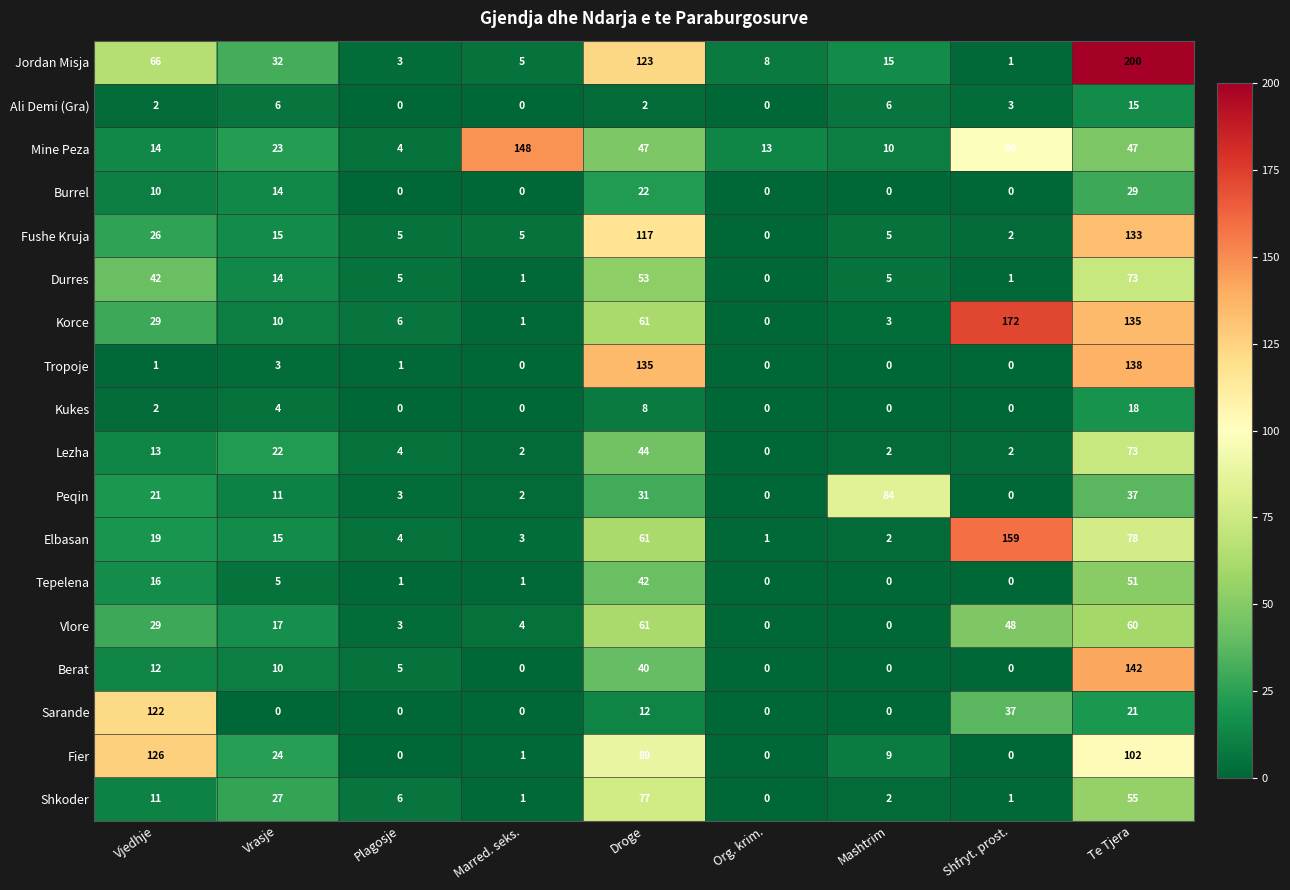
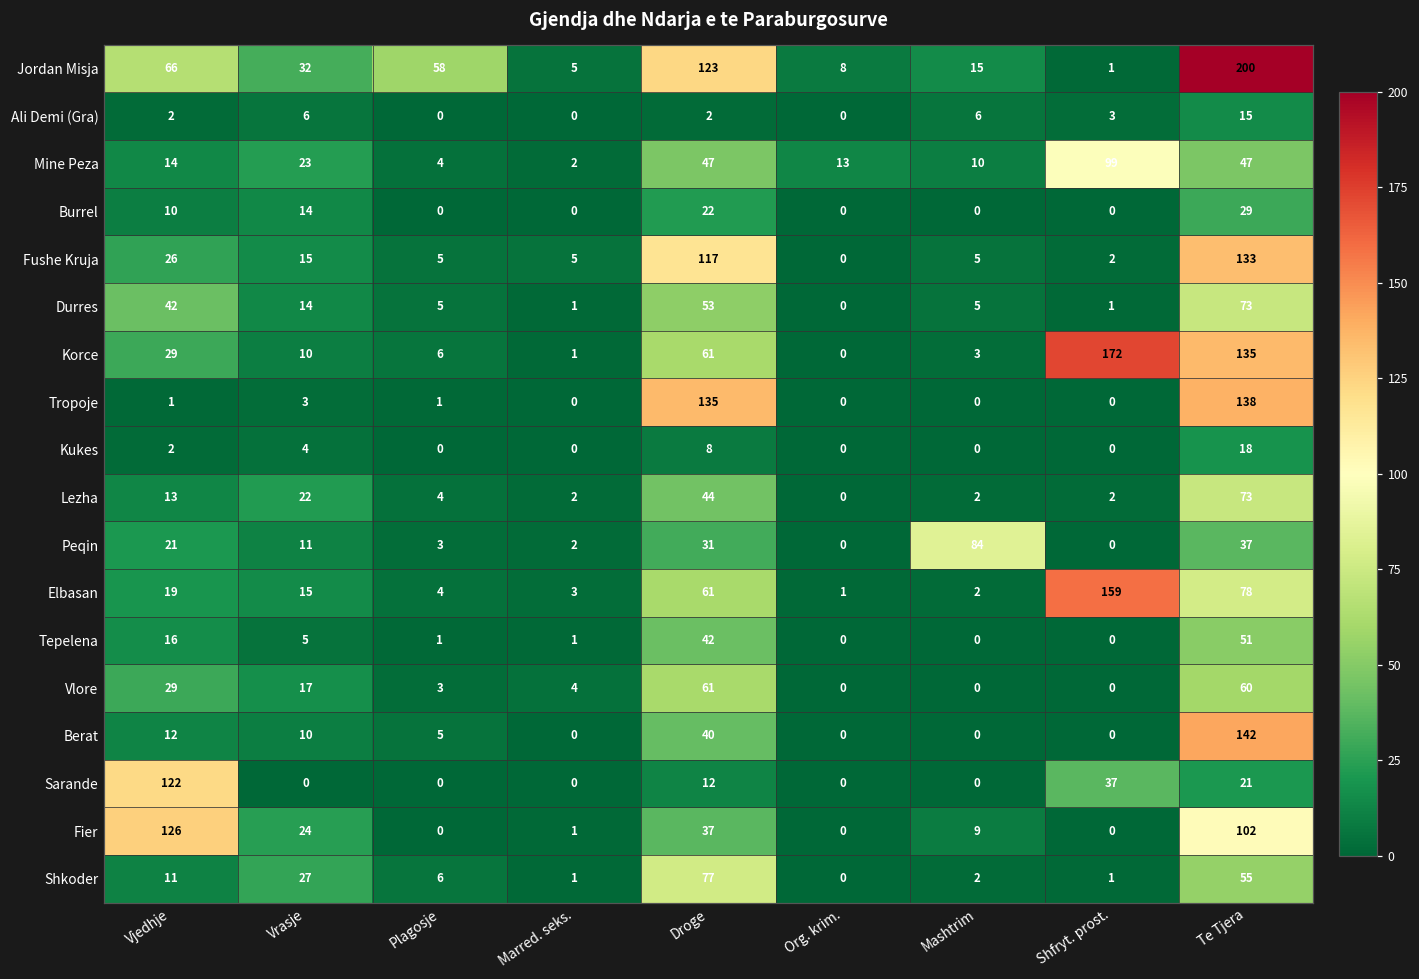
Jordan Misja, Plagosje: 3 -> 58
Mine Peza, Marred. seks.: 148 -> 2
Vlore, Shfryt. prost.: 48 -> 0
Fier, Droge: 89 -> 37
